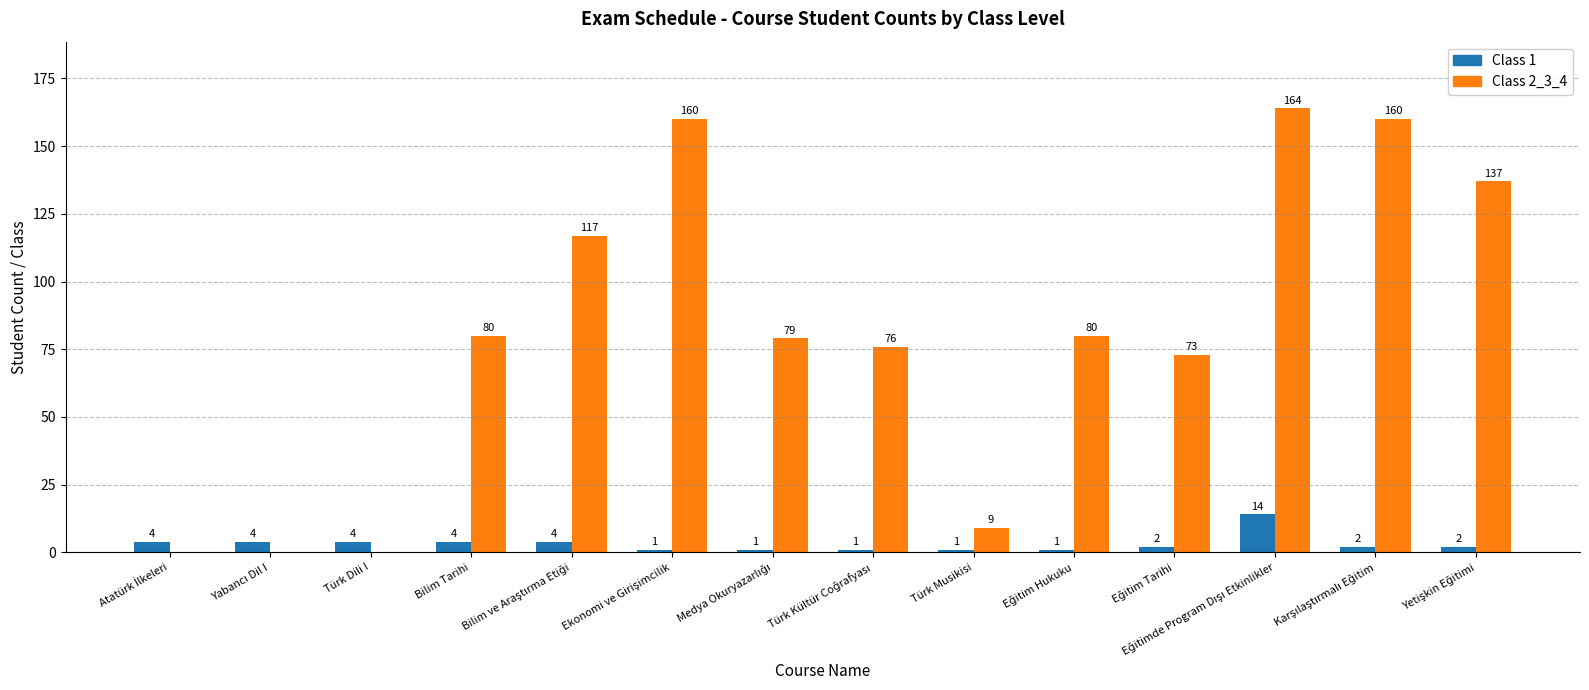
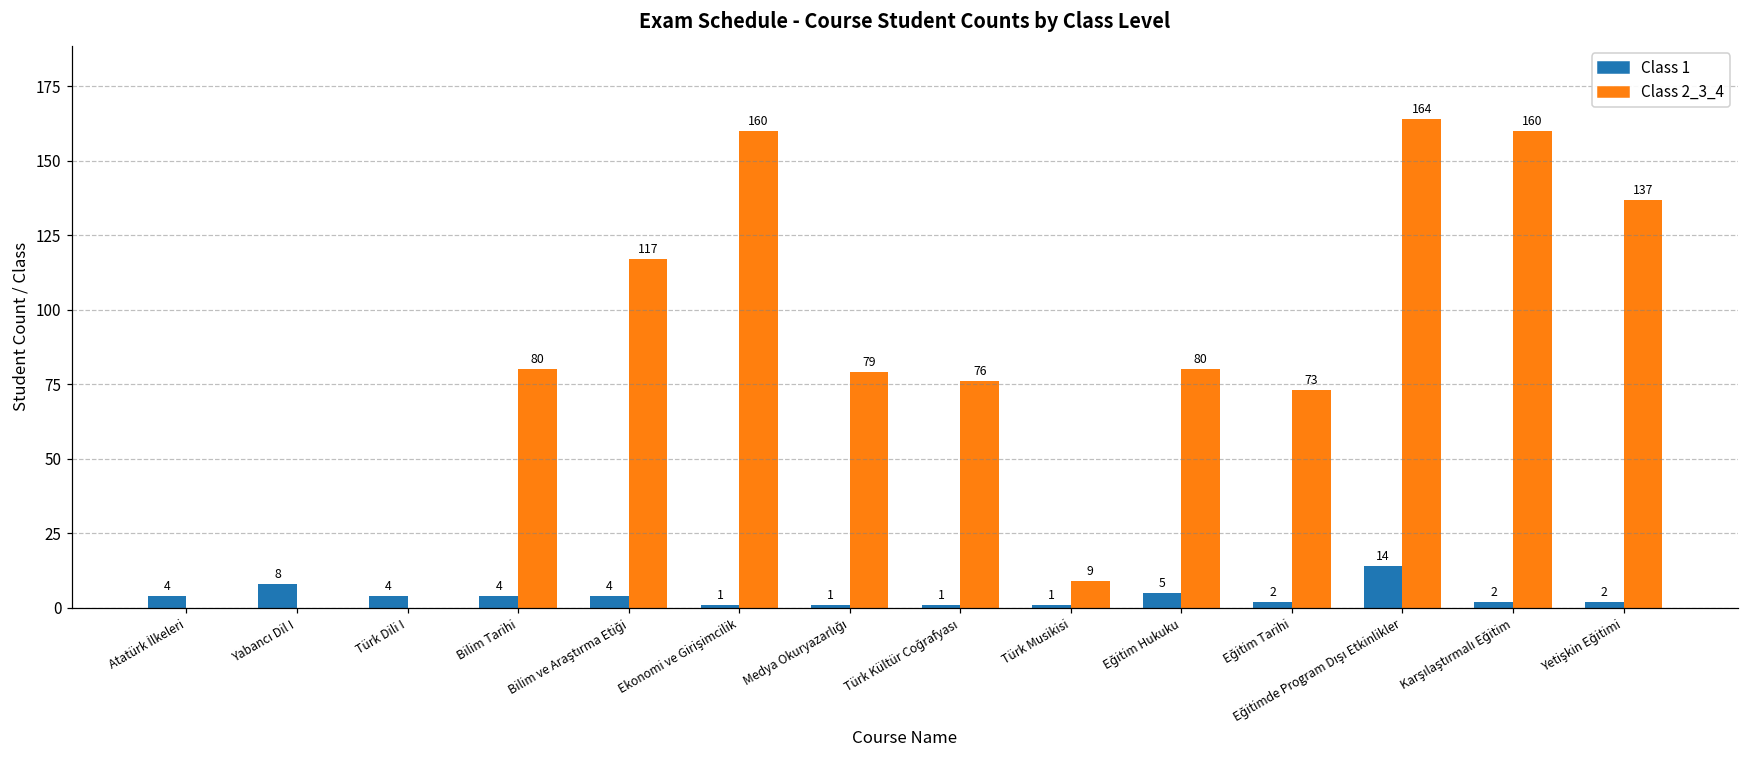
Class 1, Yabancı Dil I: 4 -> 8
Class 1, Eğitim Hukuku: 1 -> 5
